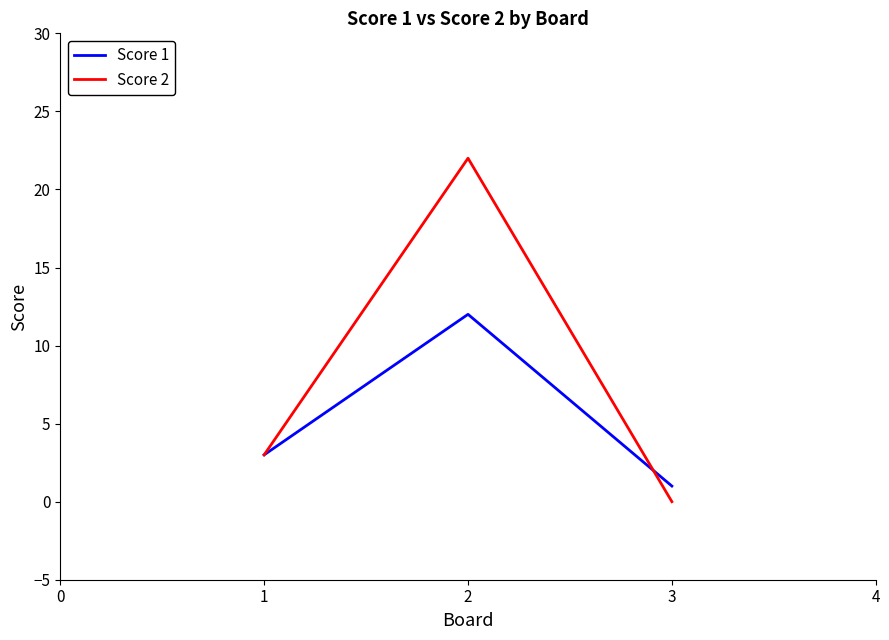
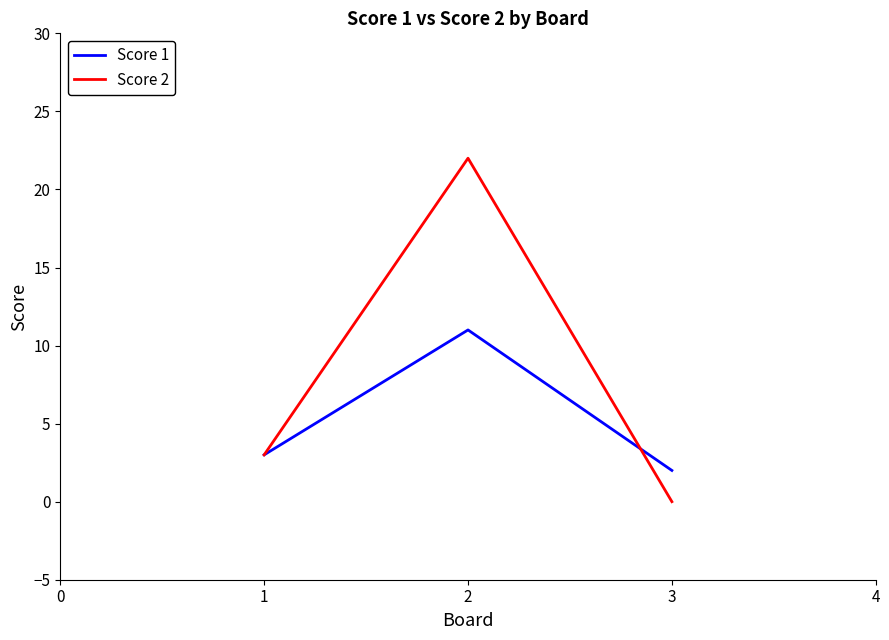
Score 1, 2: 12 -> 11
Score 1, 3: 1 -> 2
